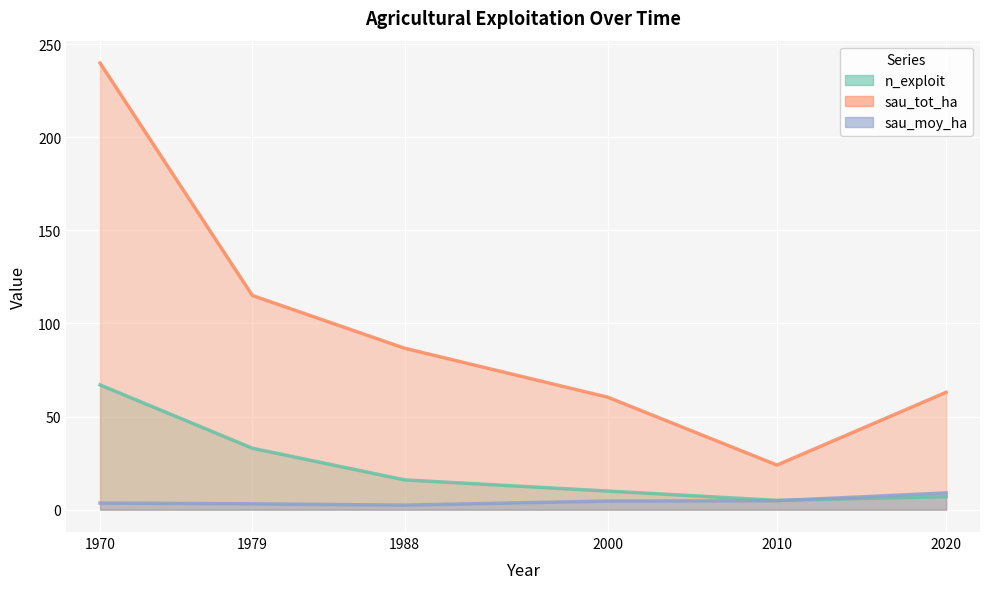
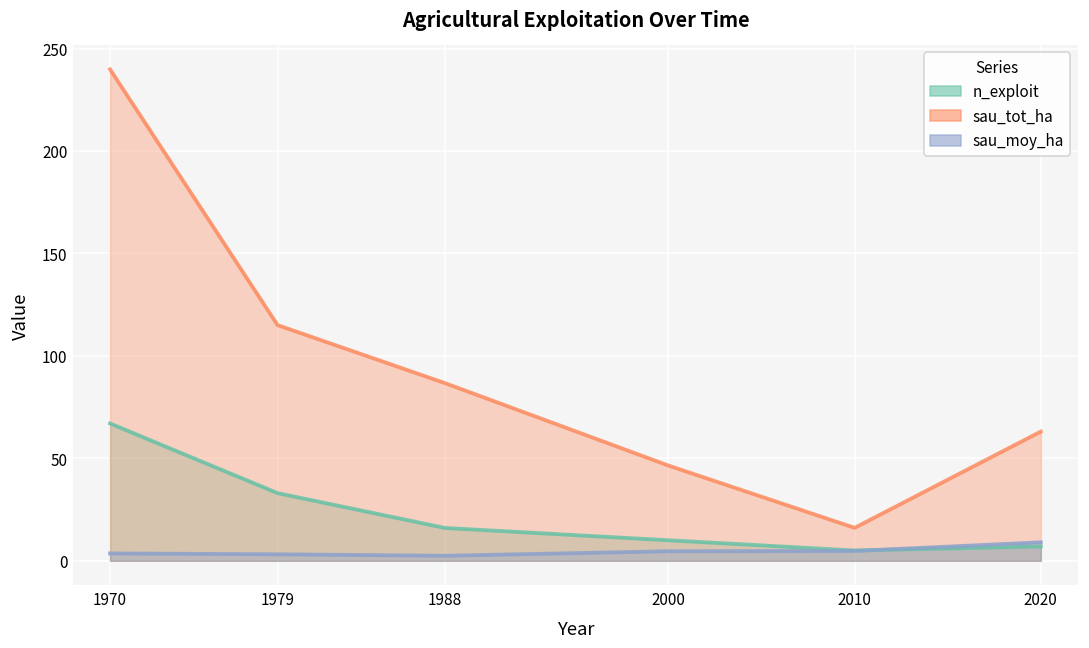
sau_tot_ha, 2000: 60 -> 46
sau_tot_ha, 2010: 24 -> 16
